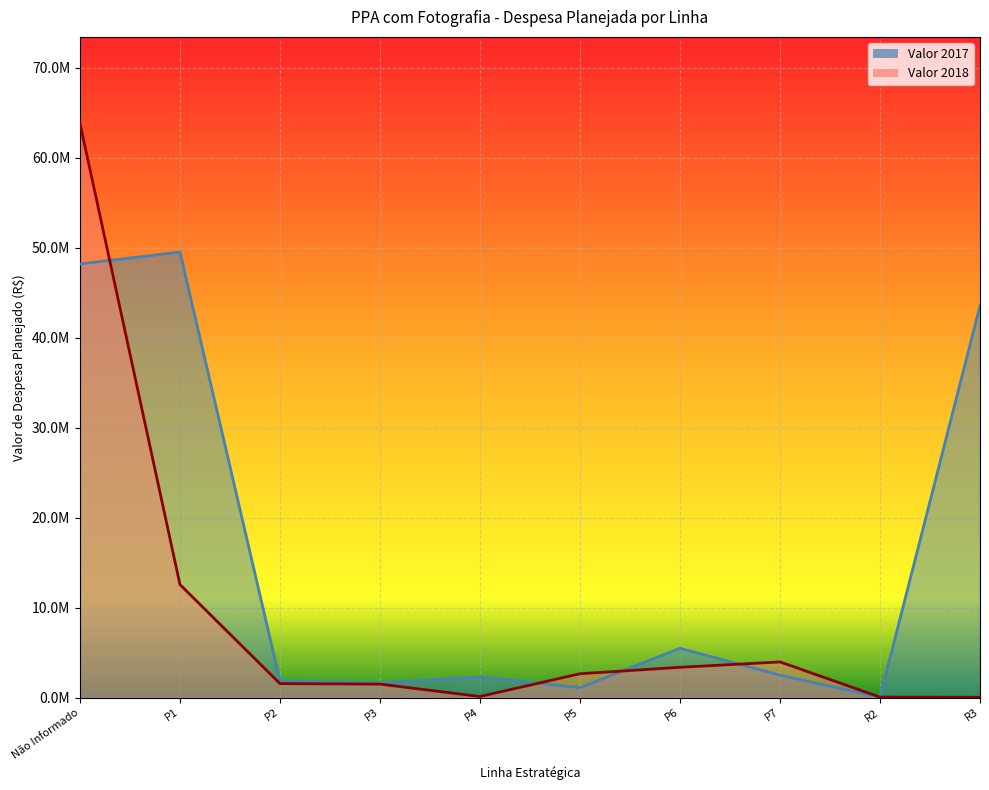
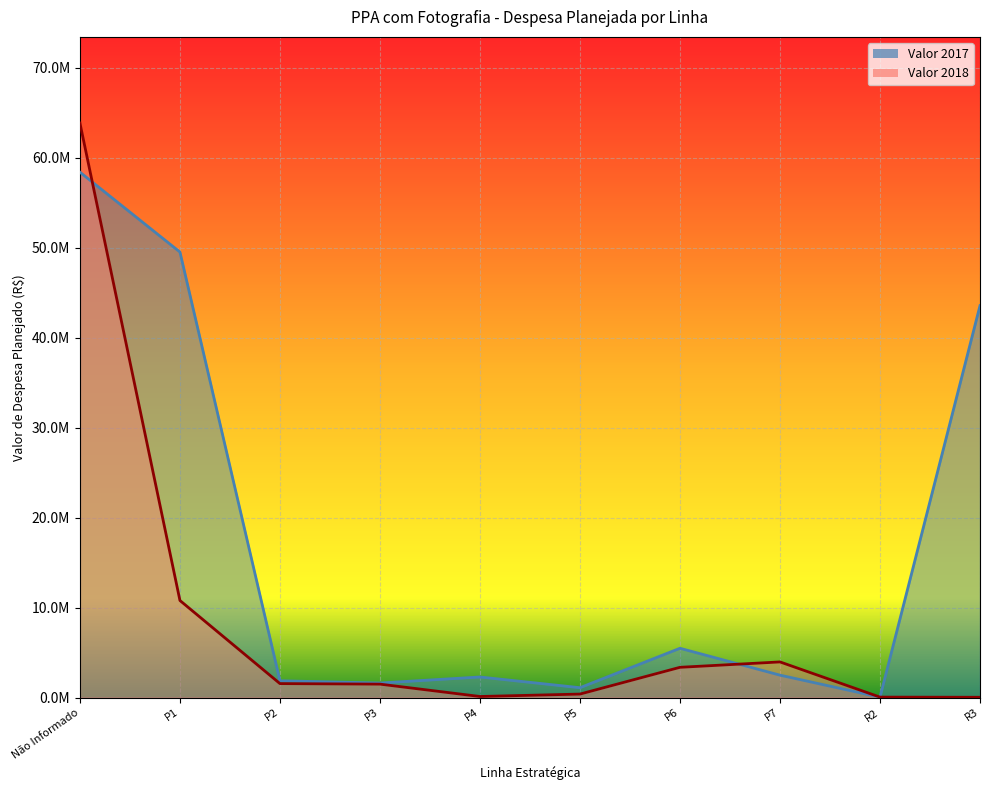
Valor 2017, Não Informado: 48000000 -> 58000000
Valor 2018, P1: 13000000 -> 11000000
Valor 2018, P5: 3000000 -> 0
